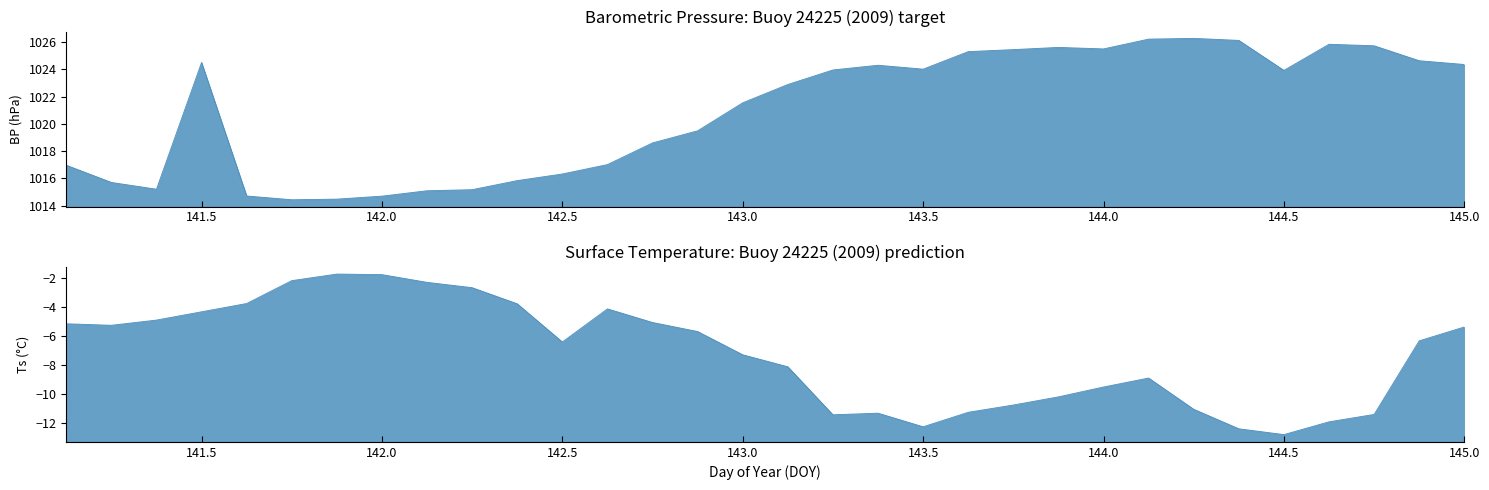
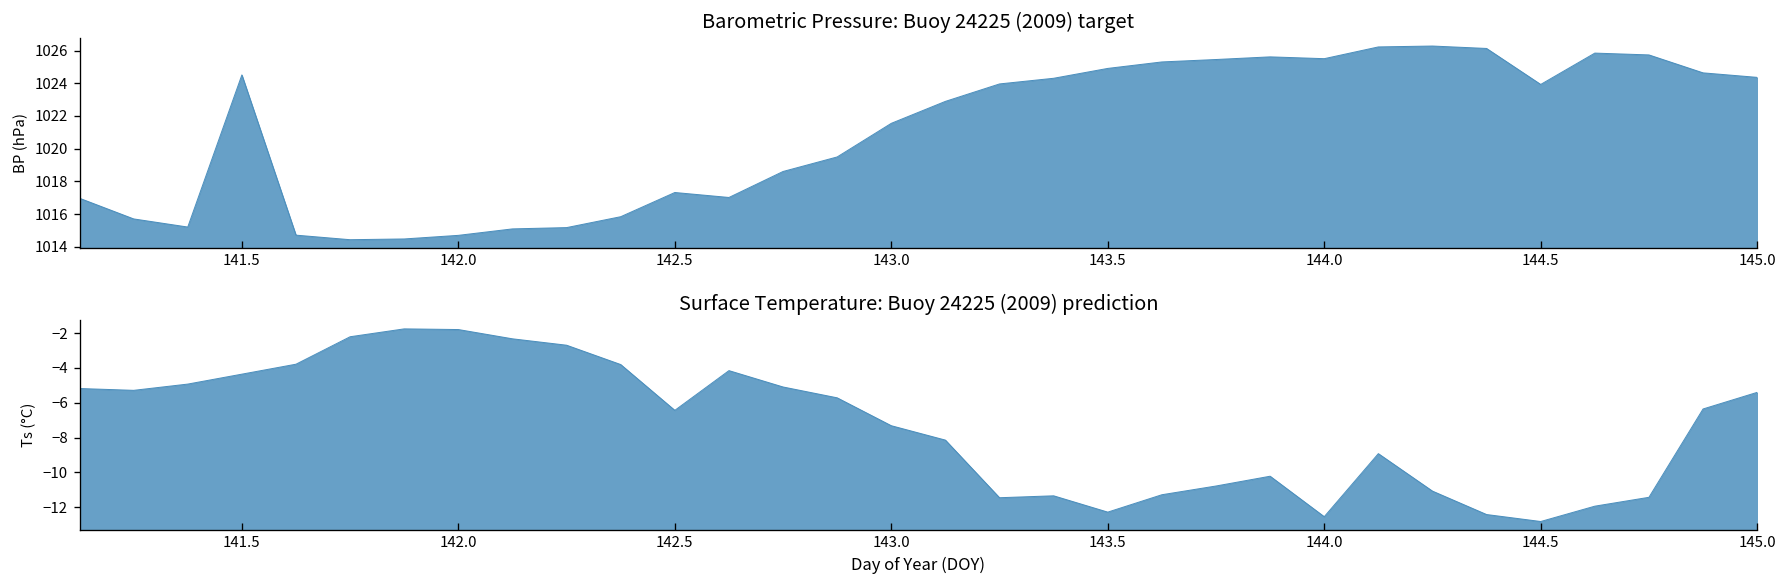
Barometric Pressure: Buoy 24225 (2009) target, 142.5: 1016.3 -> 1017.3
Barometric Pressure: Buoy 24225 (2009) target, 143.5: 1024.0 -> 1024.9
Surface Temperature: Buoy 24225 (2009) prediction, 144.0: -9.5 -> -12.6
